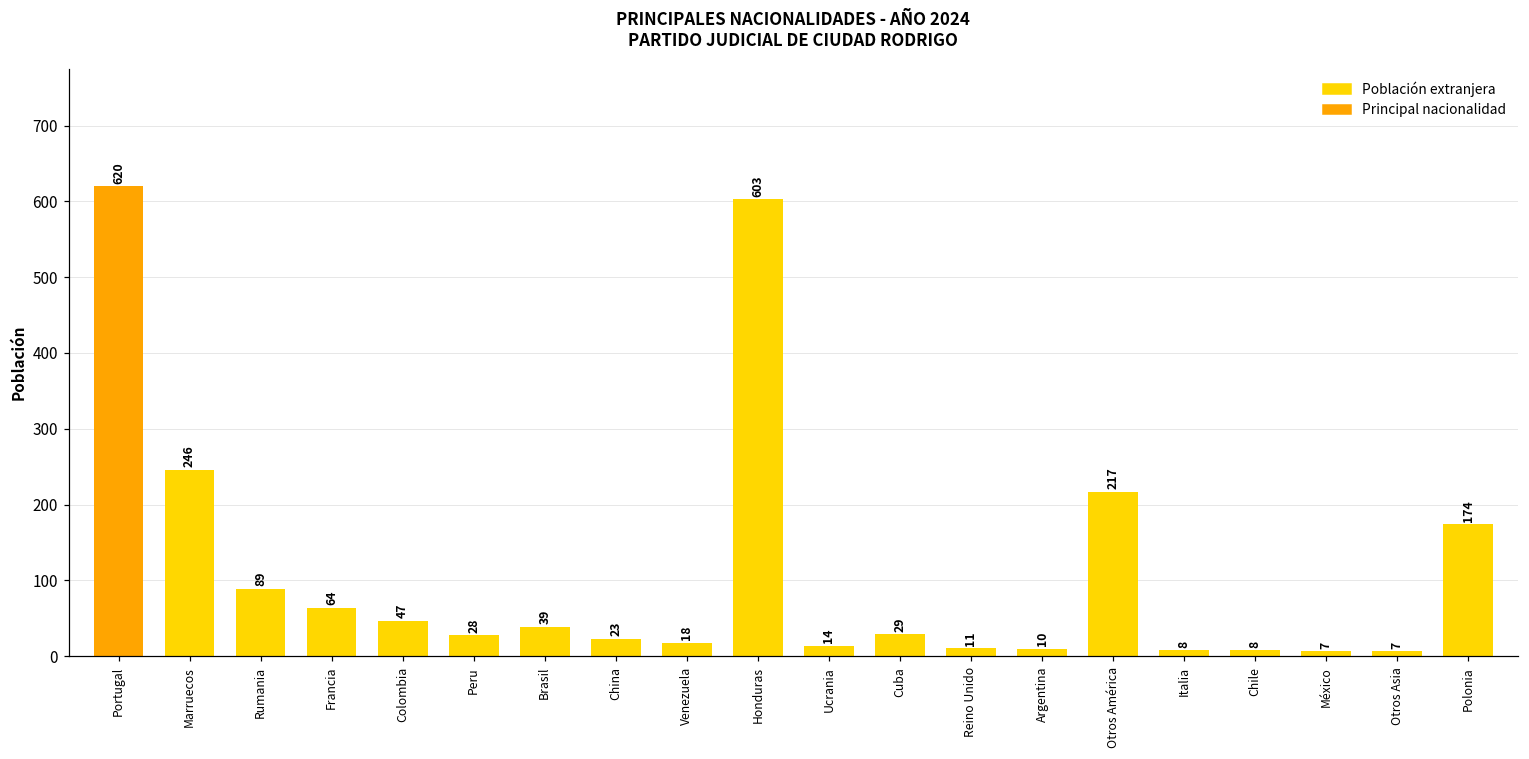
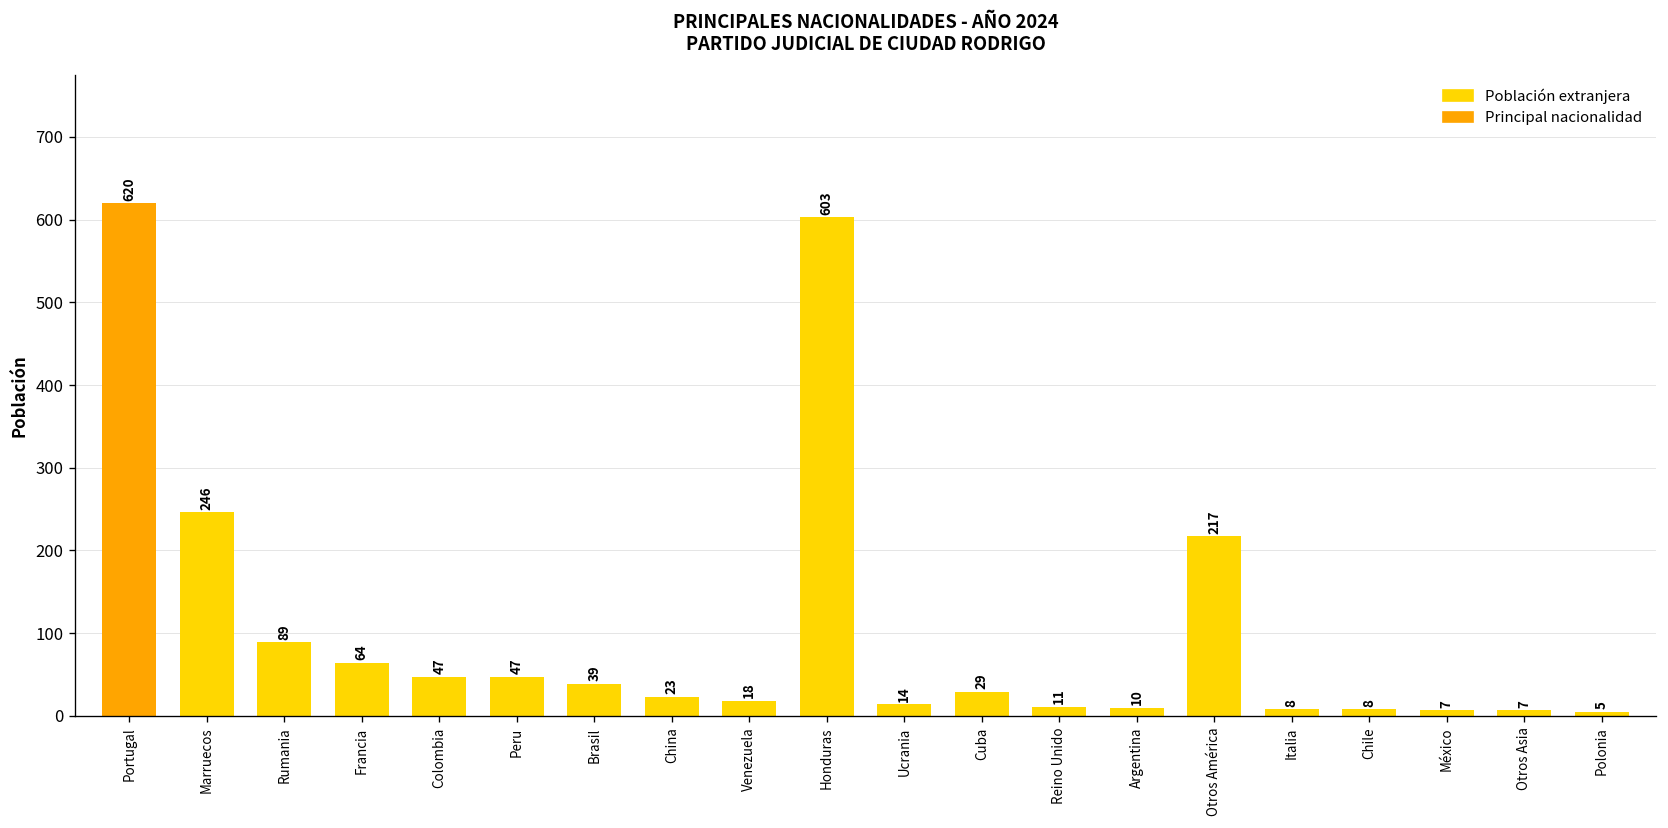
Peru: 28 -> 47
Polonia: 174 -> 5
